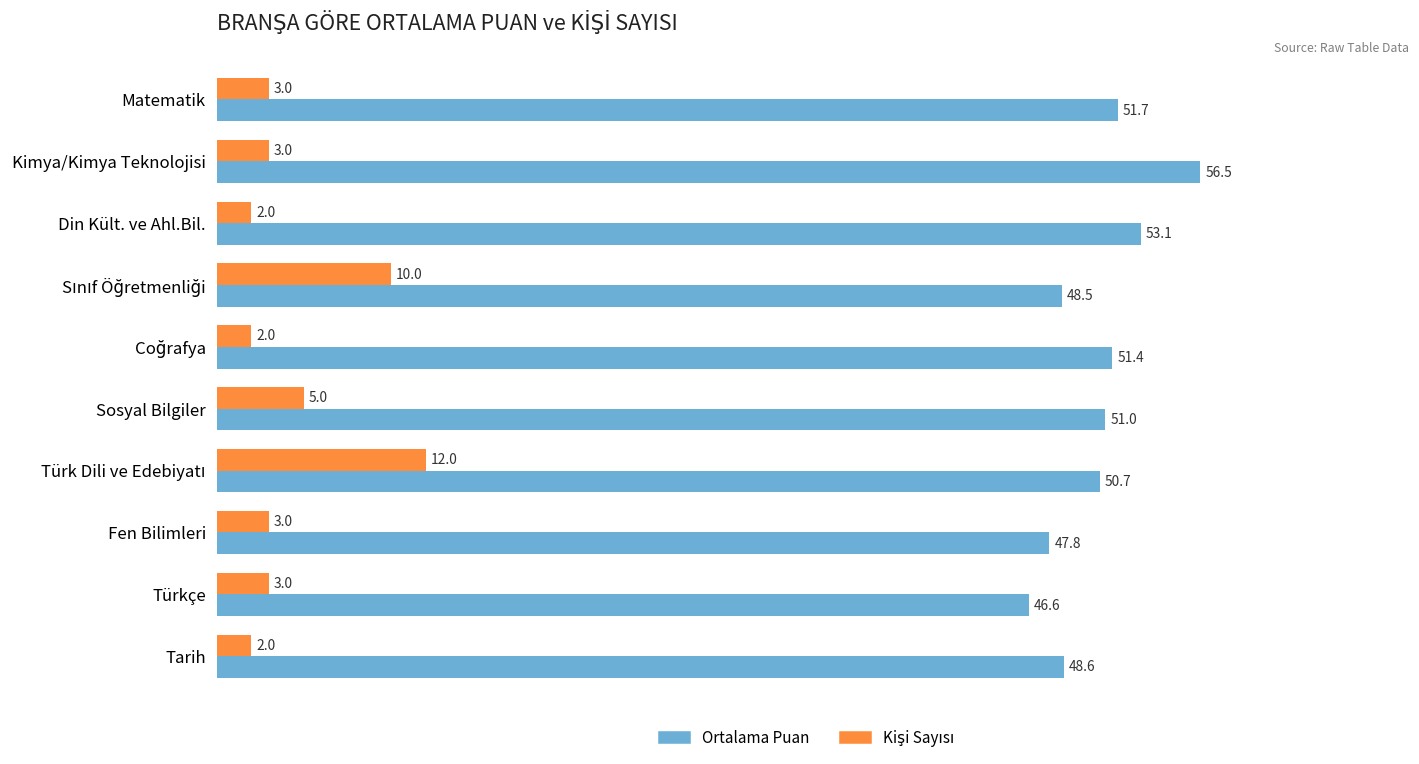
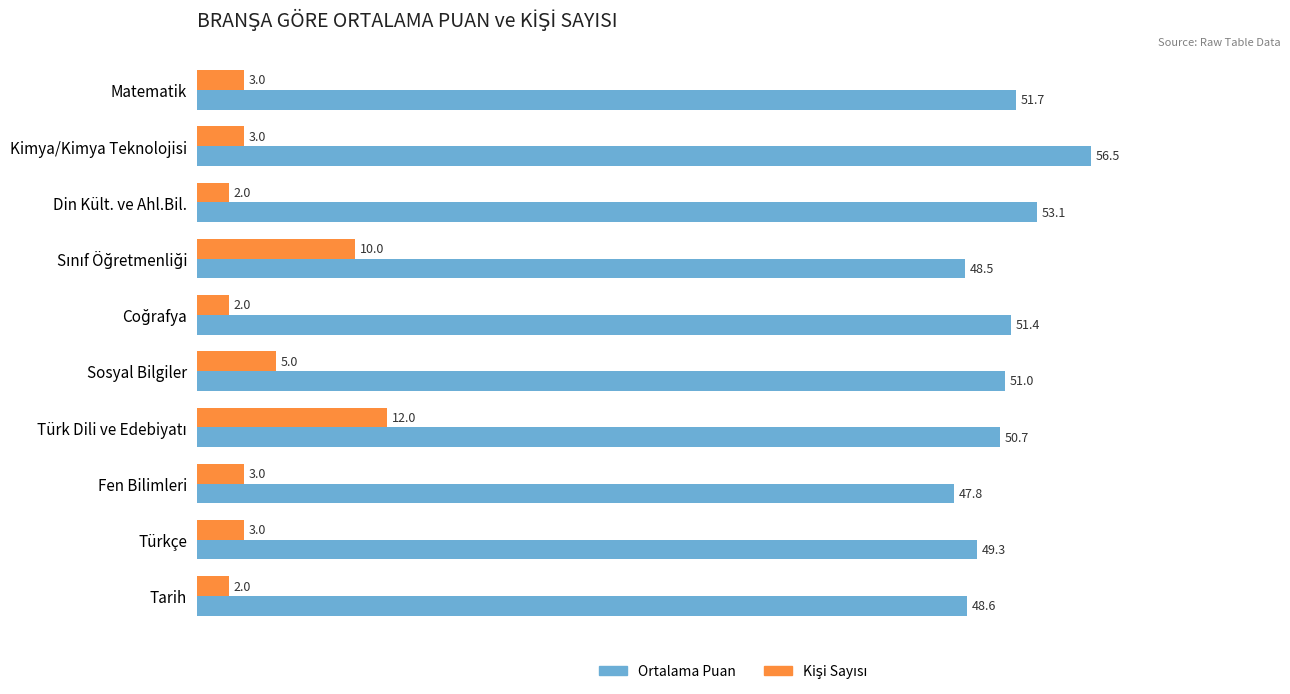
Ortalama Puan, Türkçe: 46.6 -> 49.3
